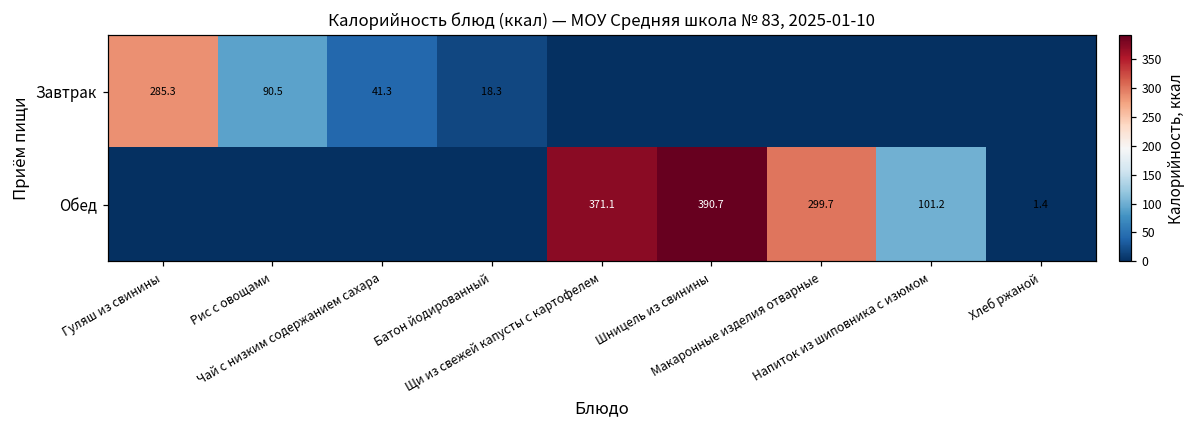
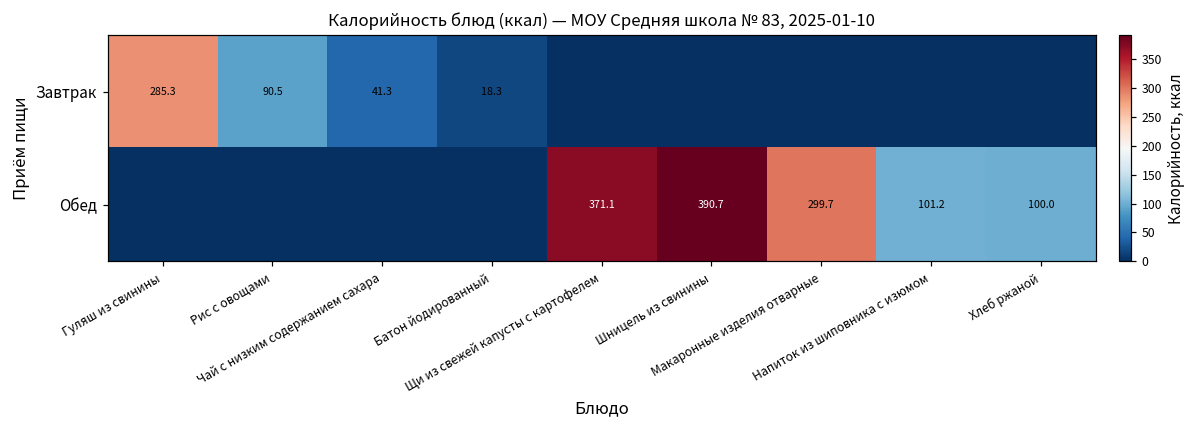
Обед, Хлеб ржаной: 1.4 -> 100.0
